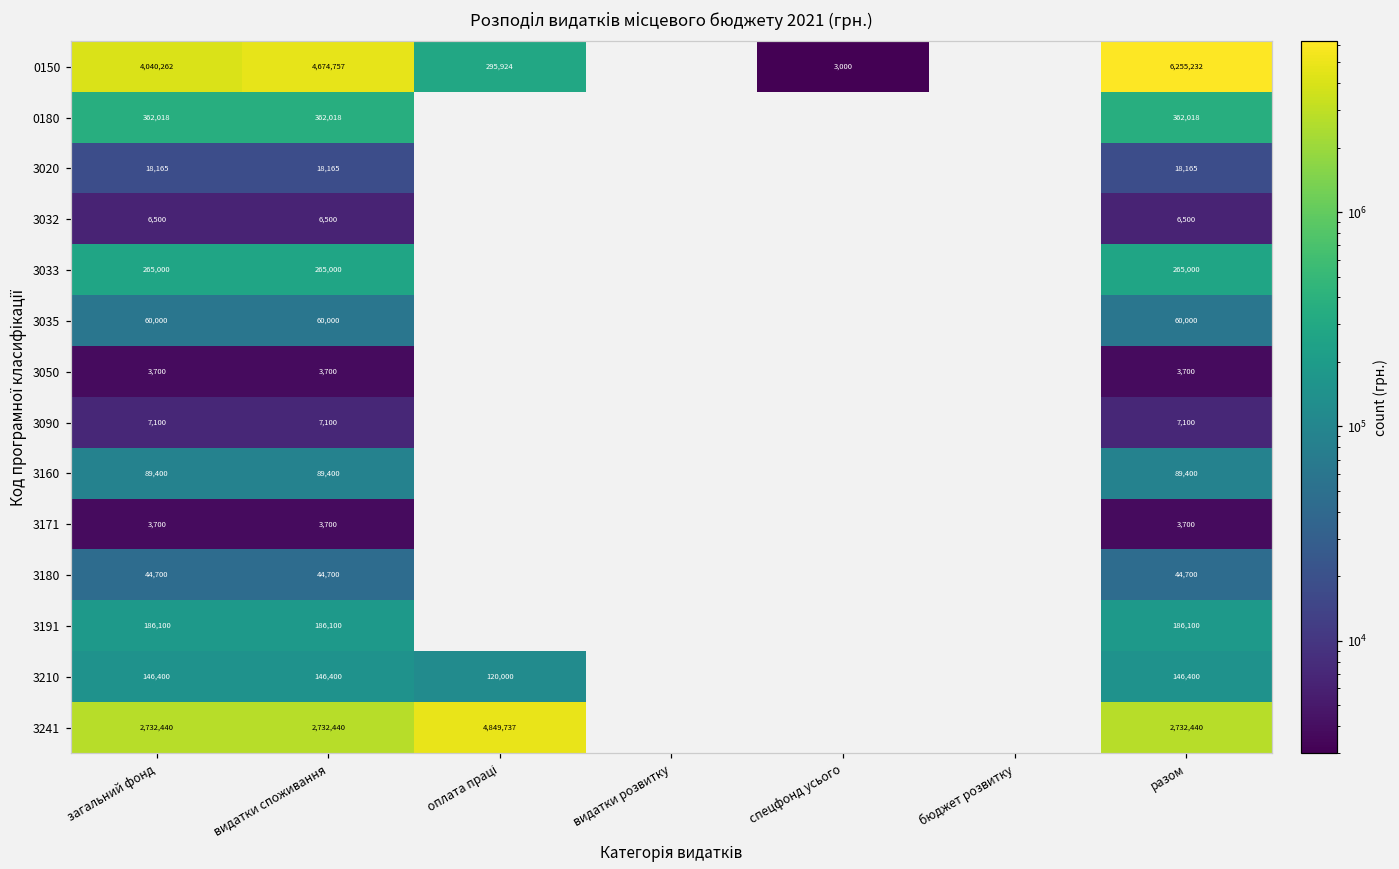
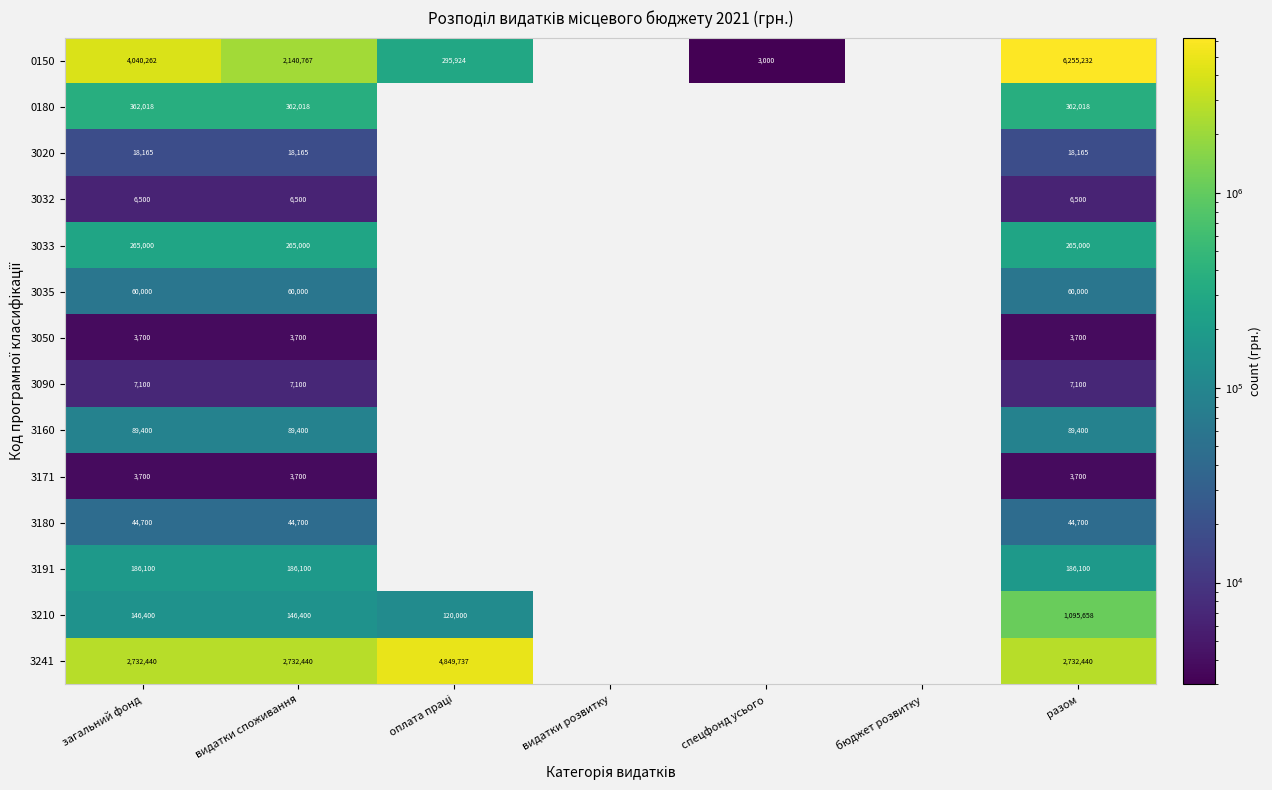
0150, видатки споживання: 4,674,757 -> 2,140,767
3210, разом: 146,400 -> 1,095,658
